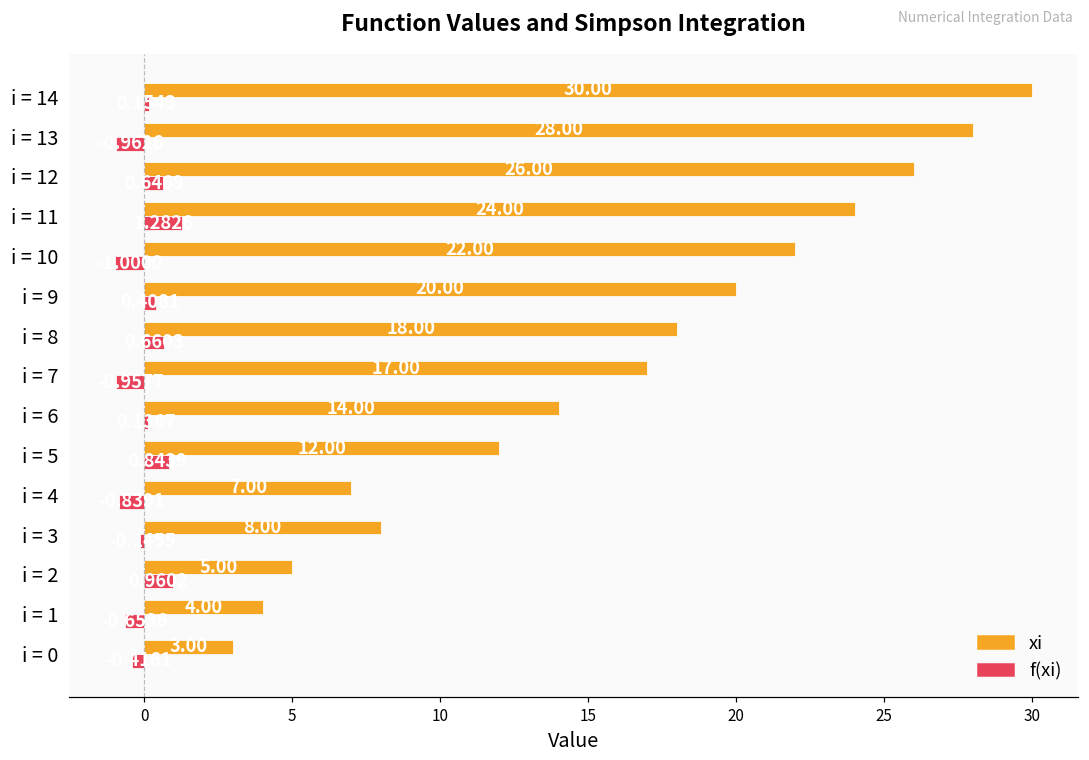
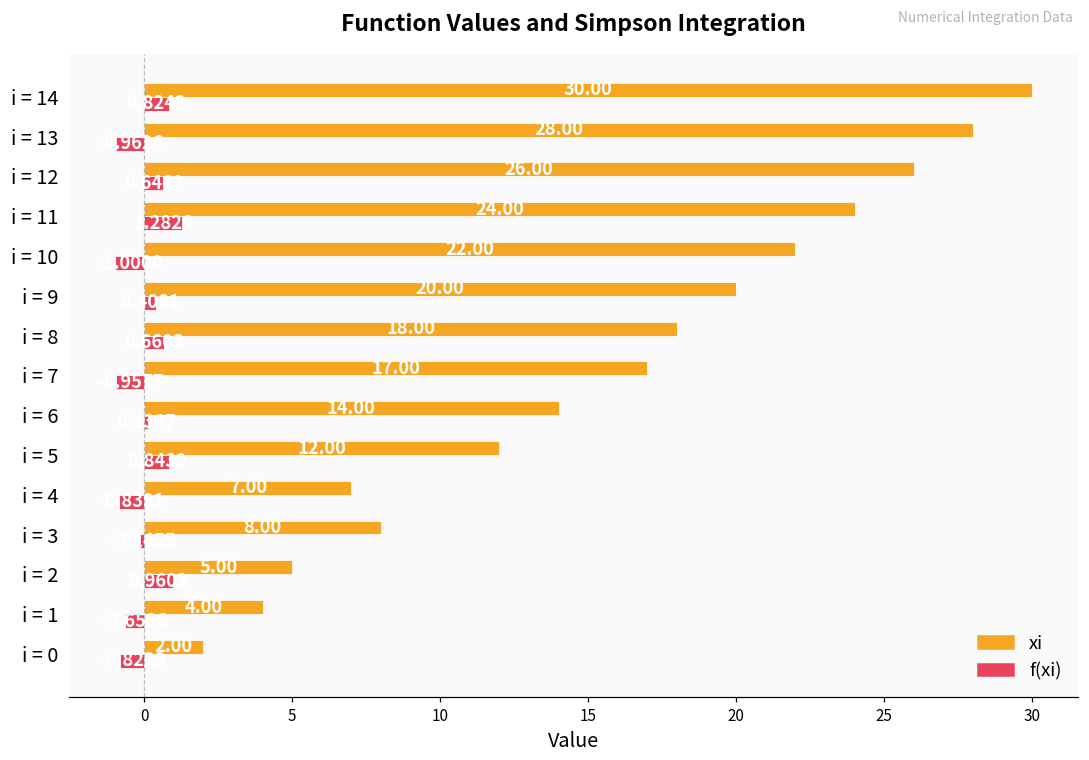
f(xi), i = 14: 0.2 -> 0.8
xi, i = 0: 3 -> 2
f(xi), i = 0: -0.4 -> -0.8
